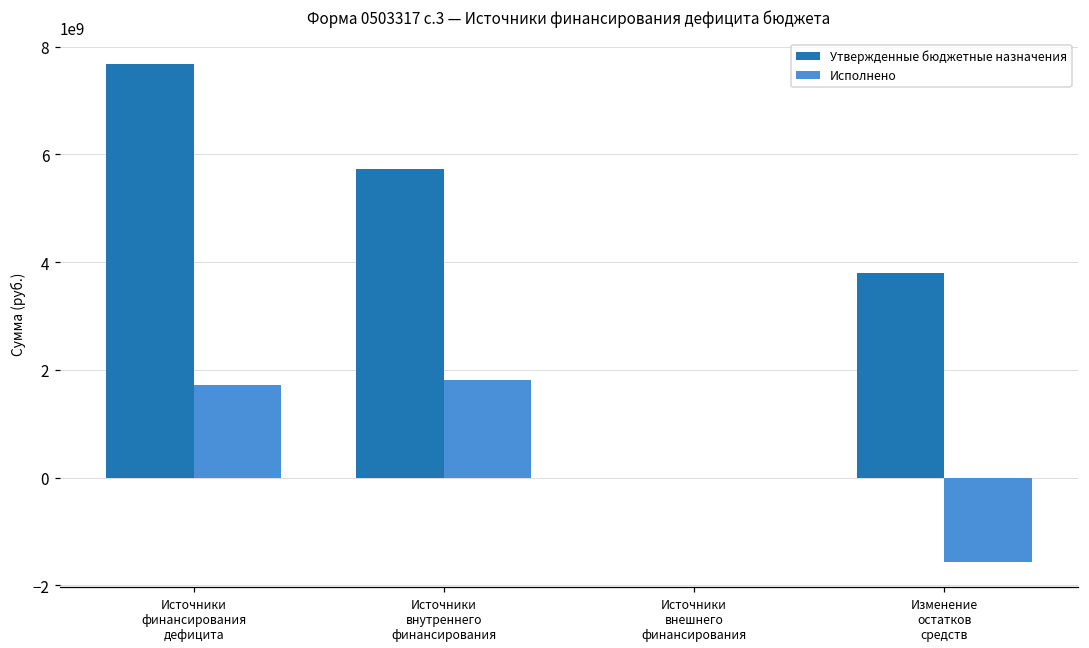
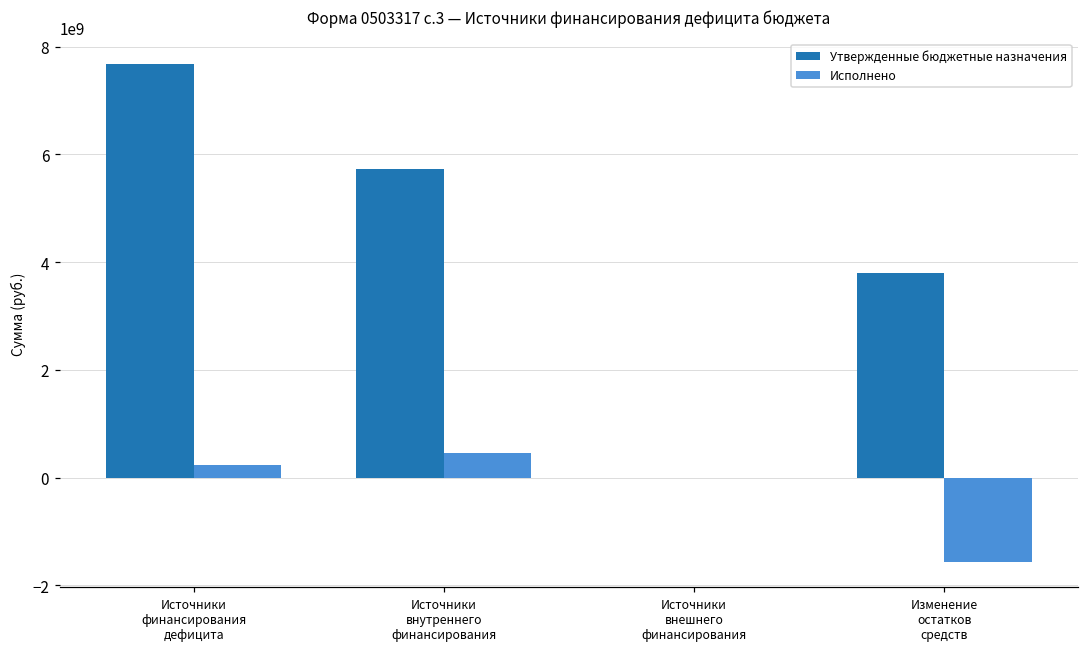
Исполнено, Источники финансирования дефицита: 1700000000 -> 200000000
Исполнено, Источники внутреннего финансирования: 1800000000 -> 500000000
